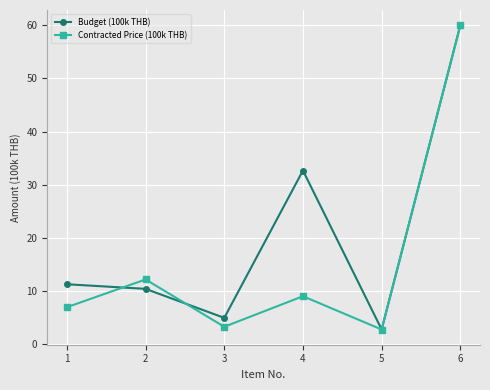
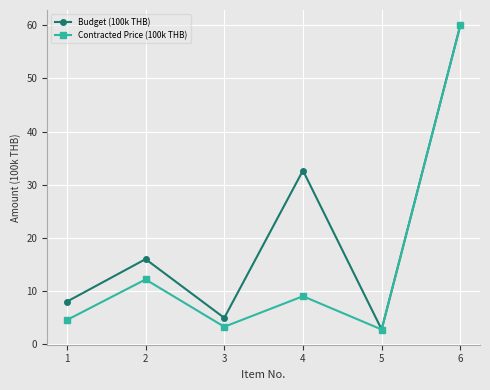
Budget (100k THB), 1: 11 -> 8
Contracted Price (100k THB), 1: 7 -> 5
Budget (100k THB), 2: 10 -> 16
